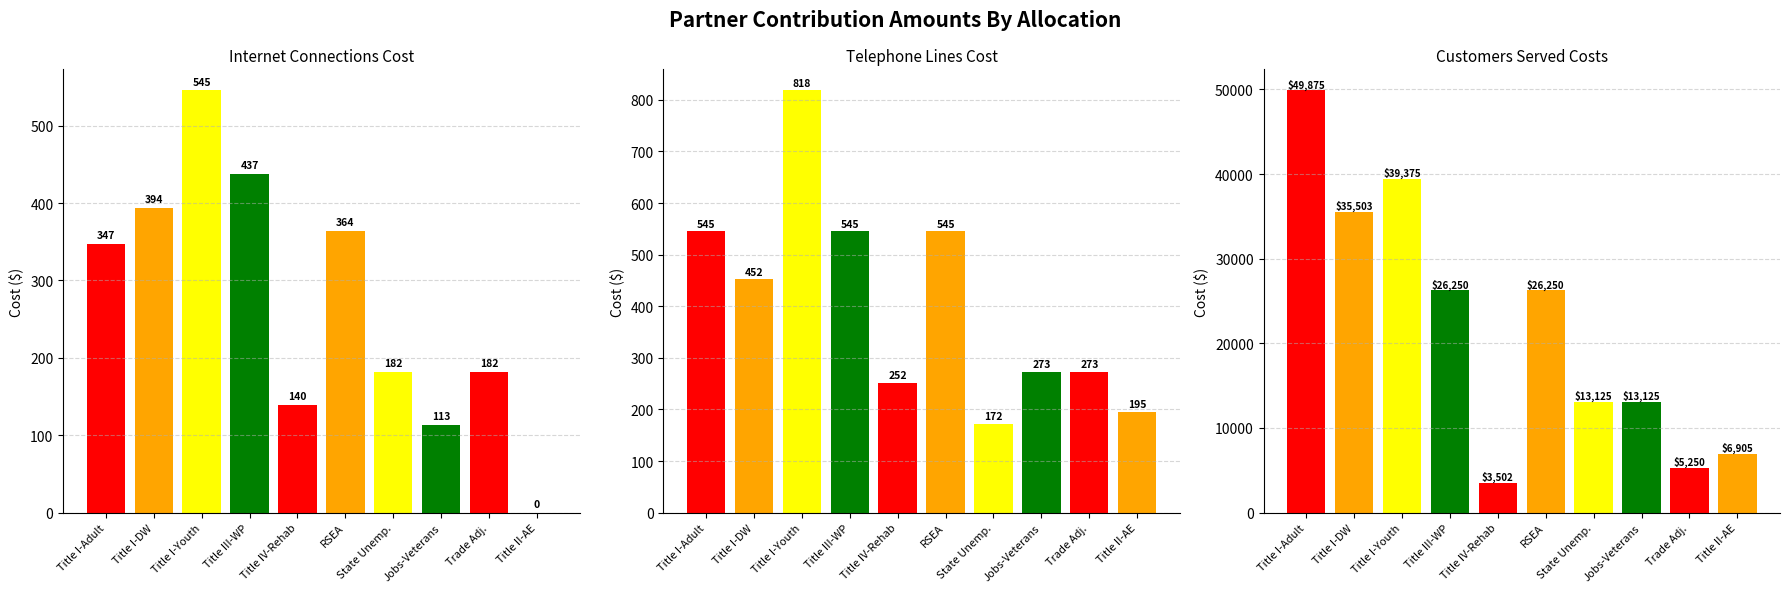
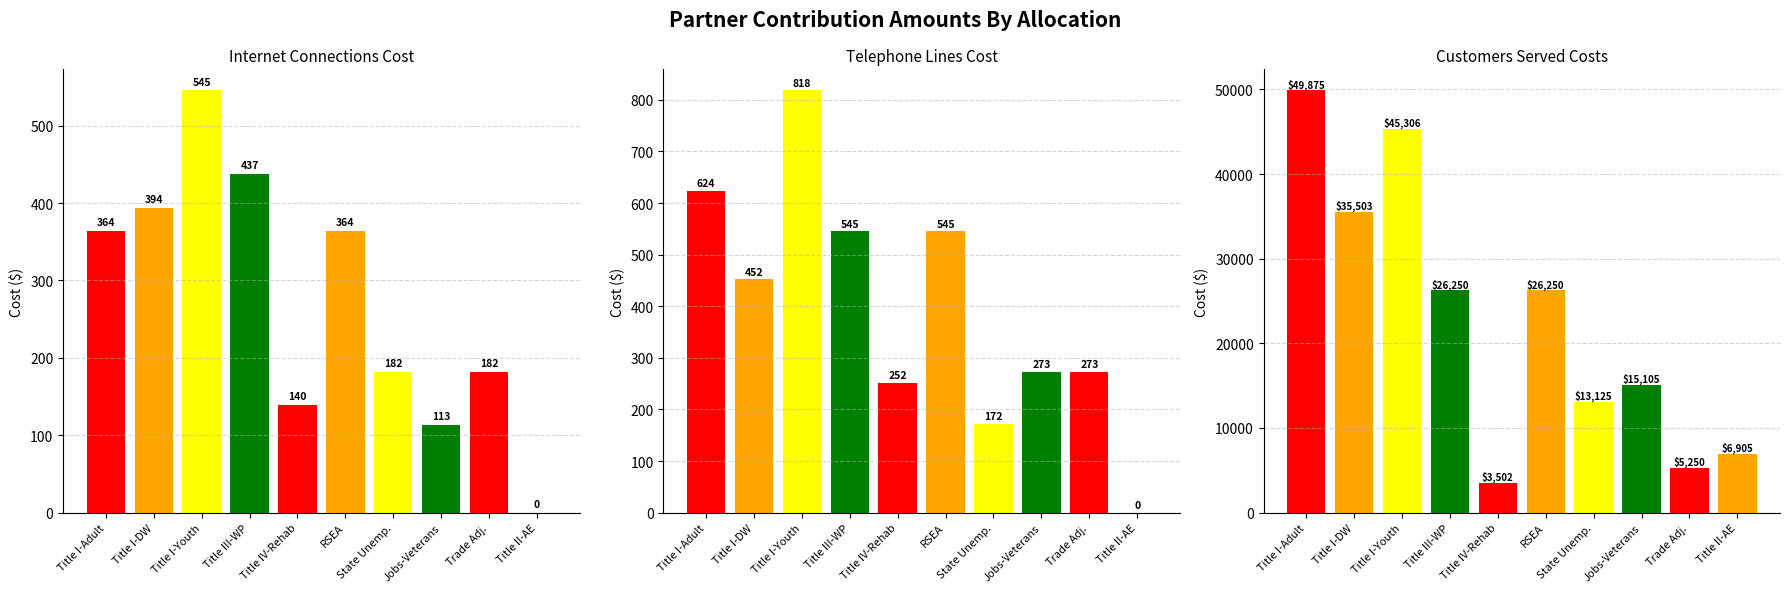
Internet Connections Cost, Title I-Adult: 347 -> 364
Telephone Lines Cost, Title I-Adult: 545 -> 624
Telephone Lines Cost, Title II-AE: 195 -> 0
Customers Served Costs, Title I-Youth: $39,375 -> $45,306
Customers Served Costs, Jobs-Veterans: $13,125 -> $15,105
